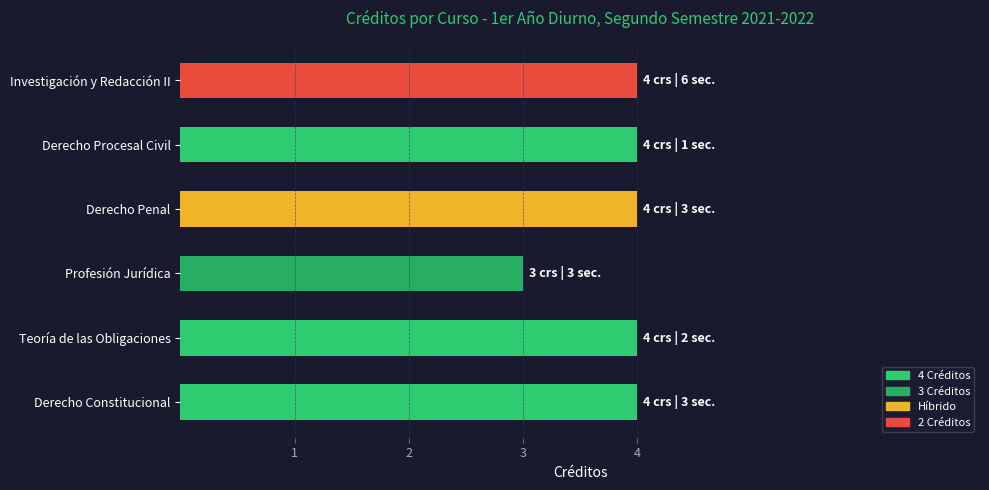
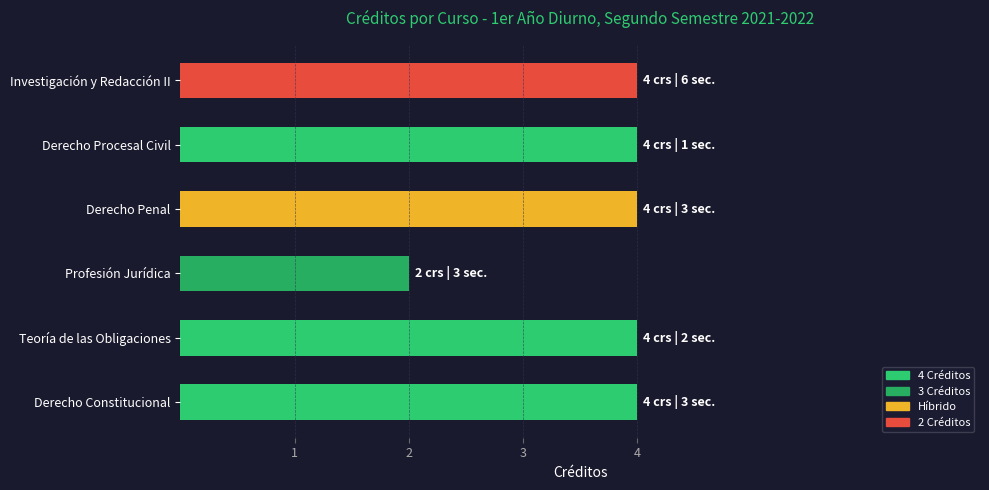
Profesión Jurídica: 3 -> 2
